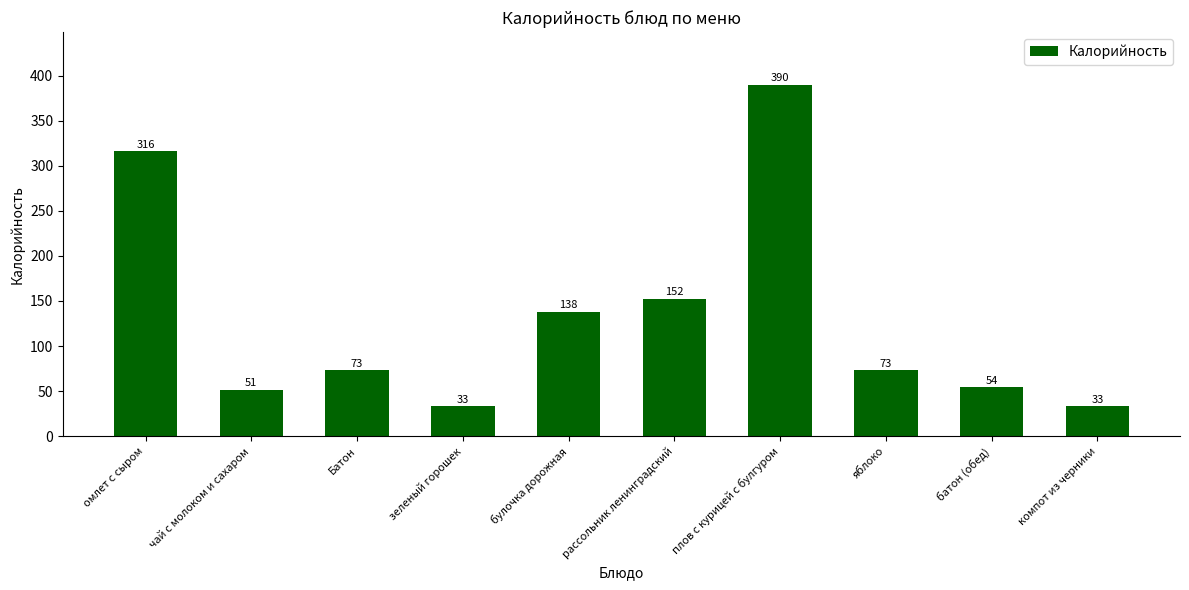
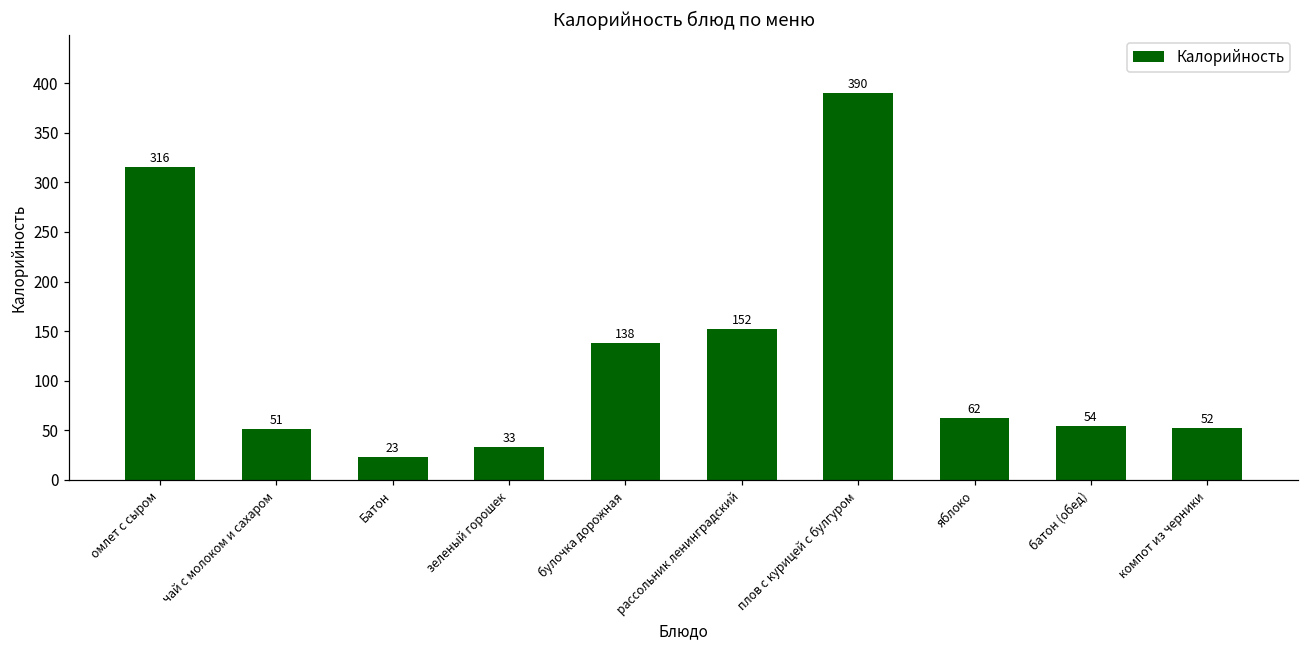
Батон: 73 -> 23
яблоко: 73 -> 62
компот из черники: 33 -> 52
